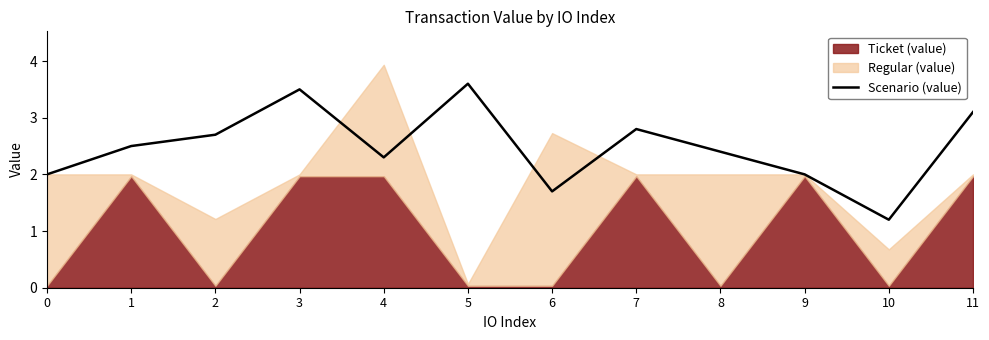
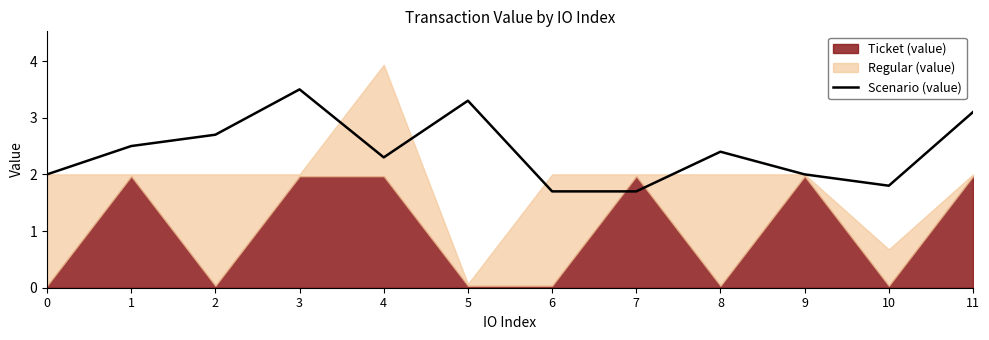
Regular (value), 2: 1.2 -> 2.0
Scenario (value), 5: 3.6 -> 3.3
Regular (value), 6: 2.7 -> 2.0
Scenario (value), 7: 2.8 -> 1.7
Scenario (value), 10: 1.2 -> 1.8
